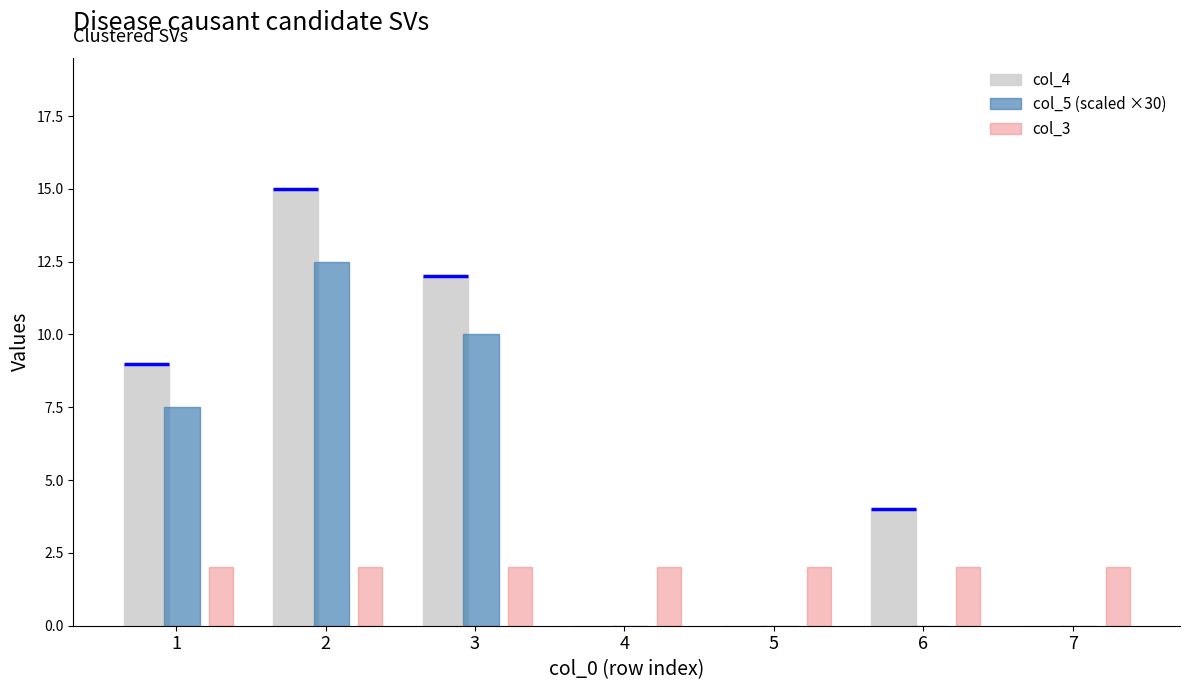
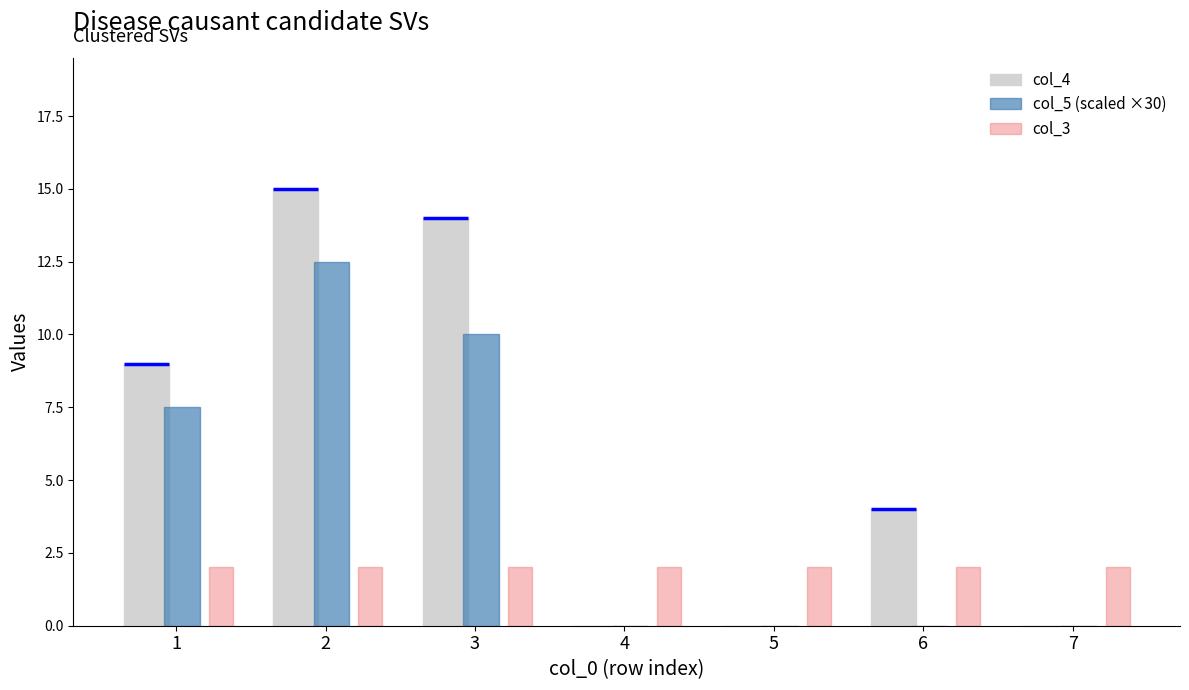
col_4, 3: 12 -> 14
